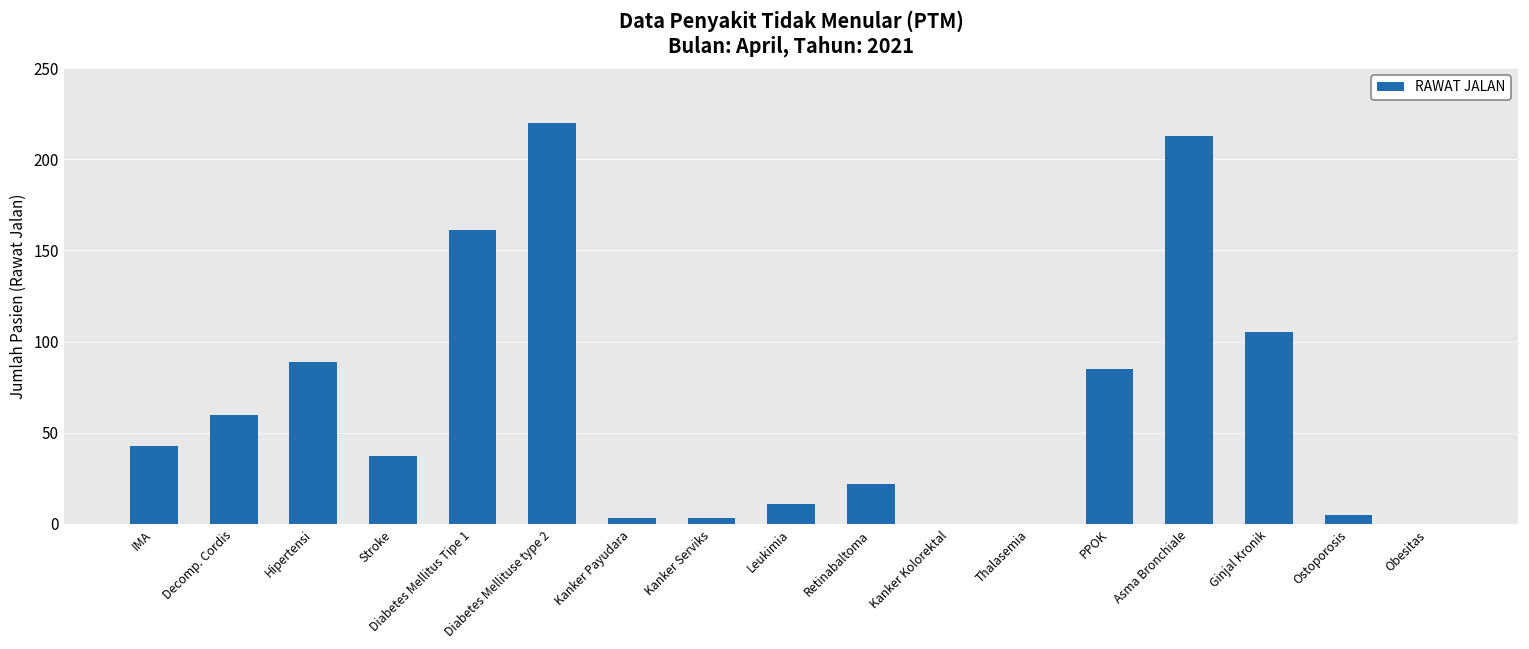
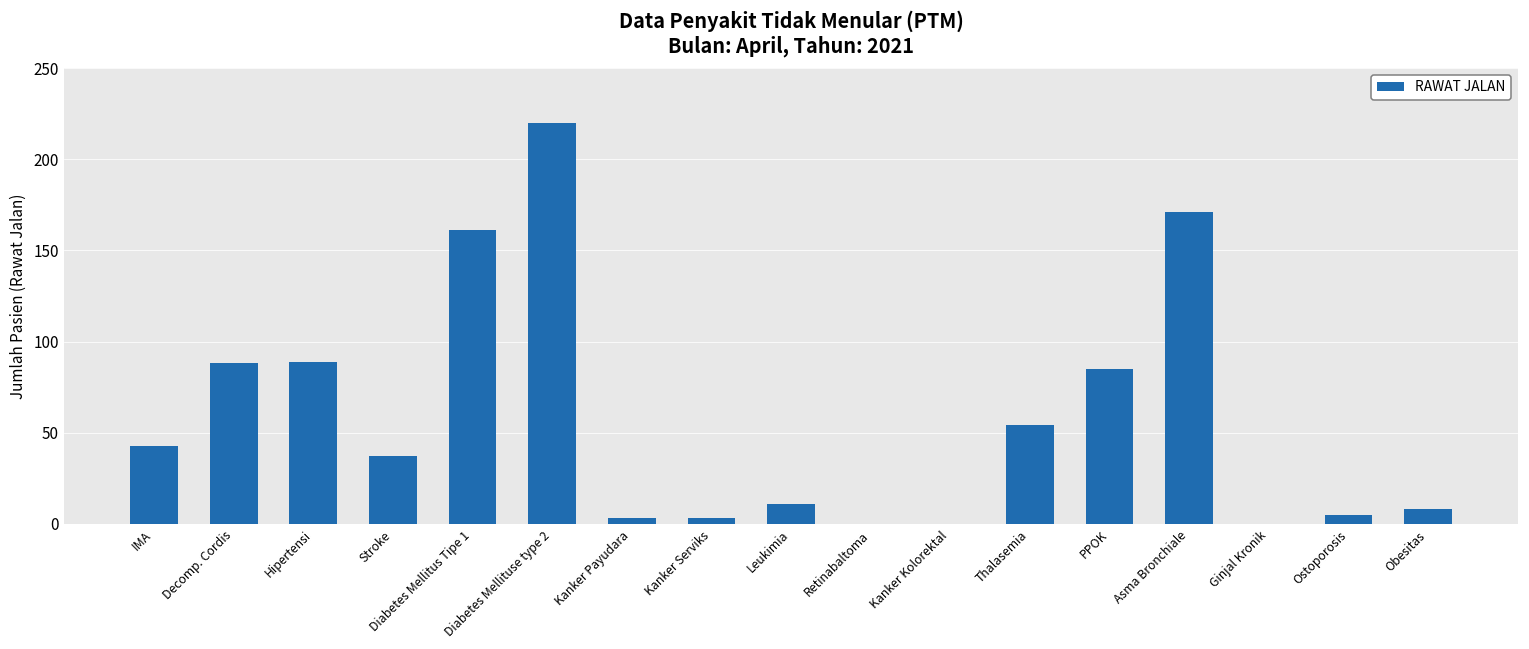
Decomp. Cordis: 60 -> 88
Retinabaltoma: 22 -> 0
Thalasemia: 0 -> 54
Asma Bronchiale: 213 -> 171
Ginjal Kronik: 105 -> 0
Obesitas: 0 -> 8
